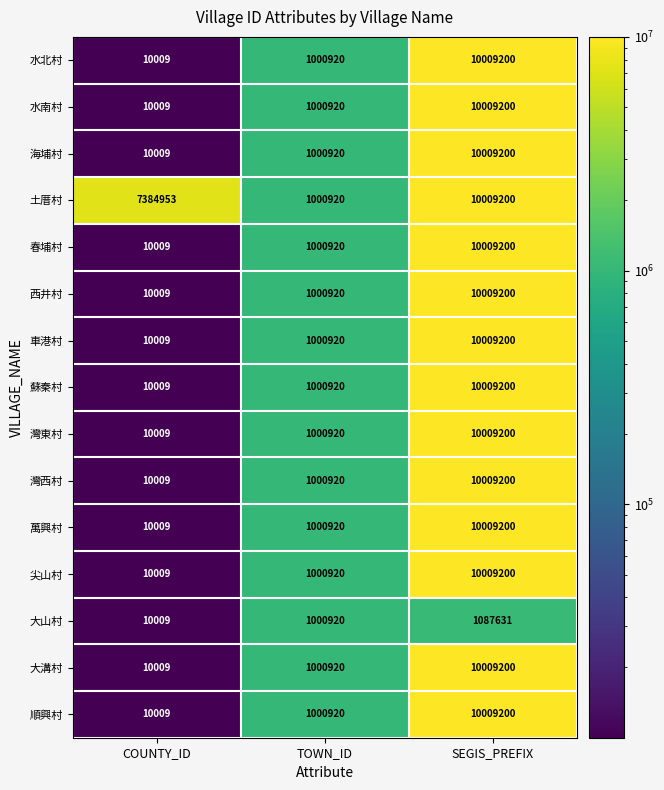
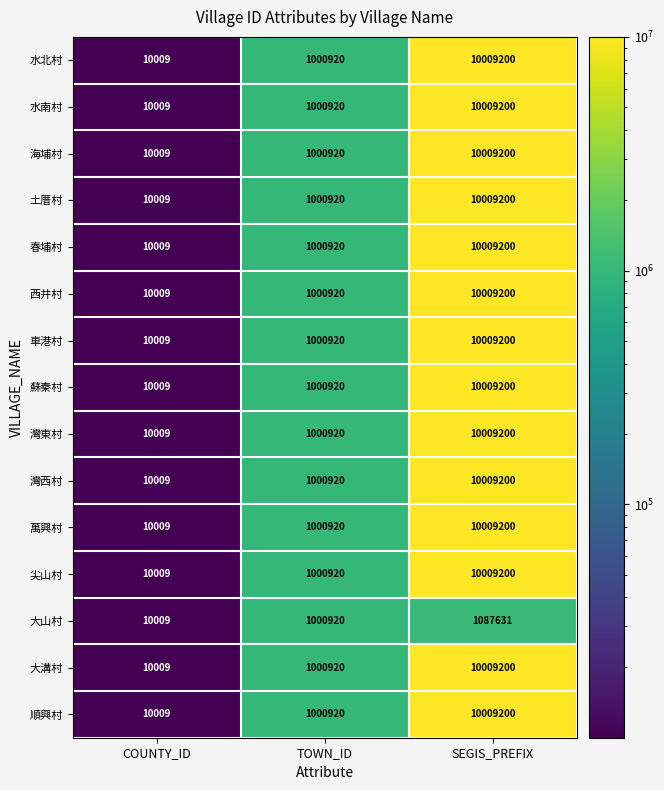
土厝村, COUNTY_ID: 7384953 -> 10009
